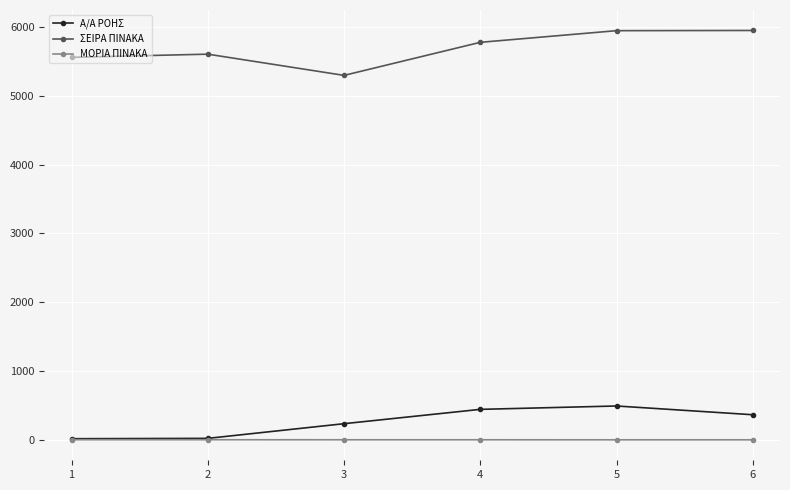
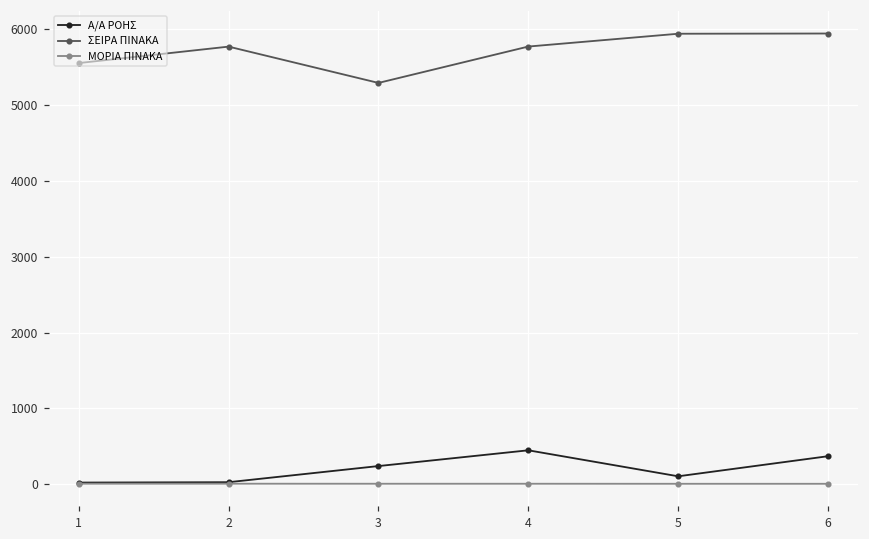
ΣΕΙΡΑ ΠΙΝΑΚΑ, 2: 5600 -> 5800
Α/Α ΡΟΗΣ, 5: 500 -> 100
